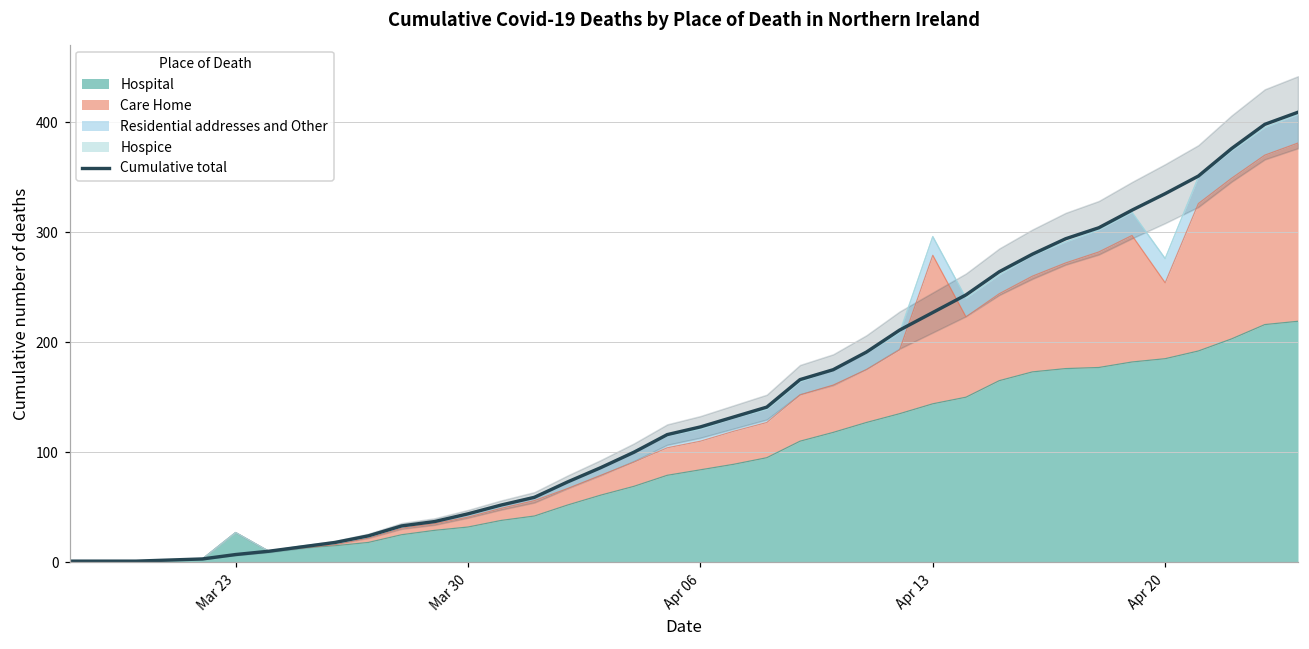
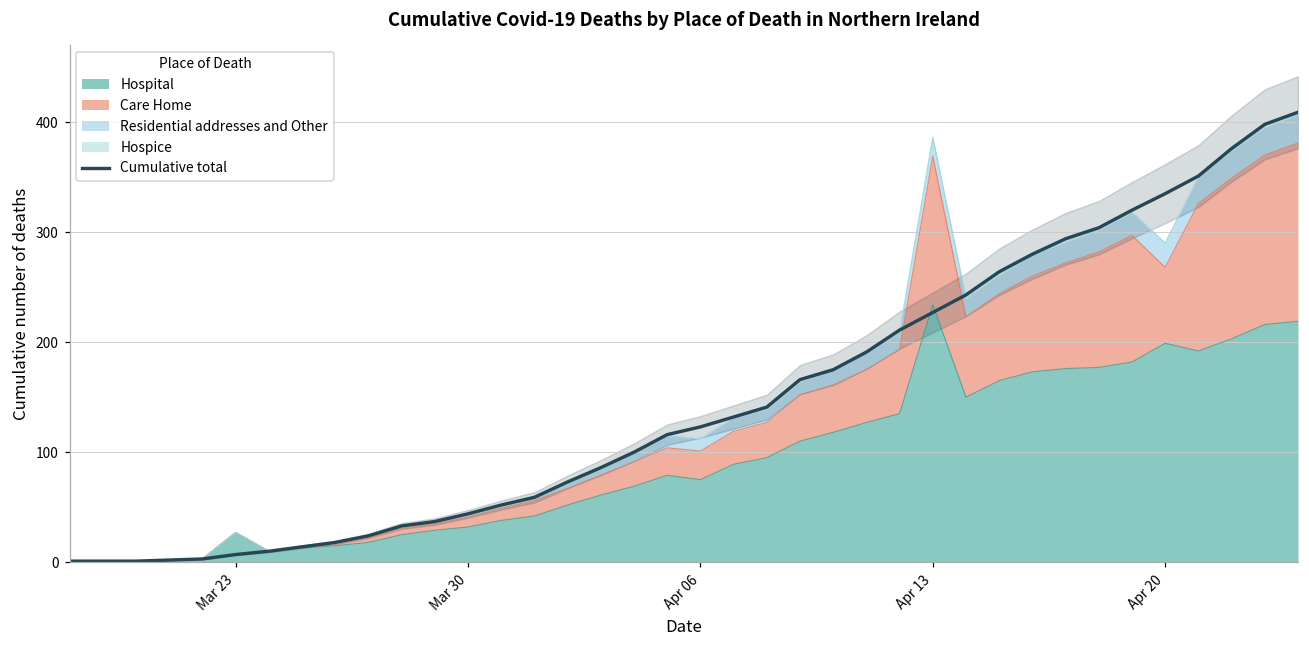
Hospital, Apr 06: 84 -> 75
Hospital, Apr 13: 144 -> 234
Hospital, Apr 20: 185 -> 199
